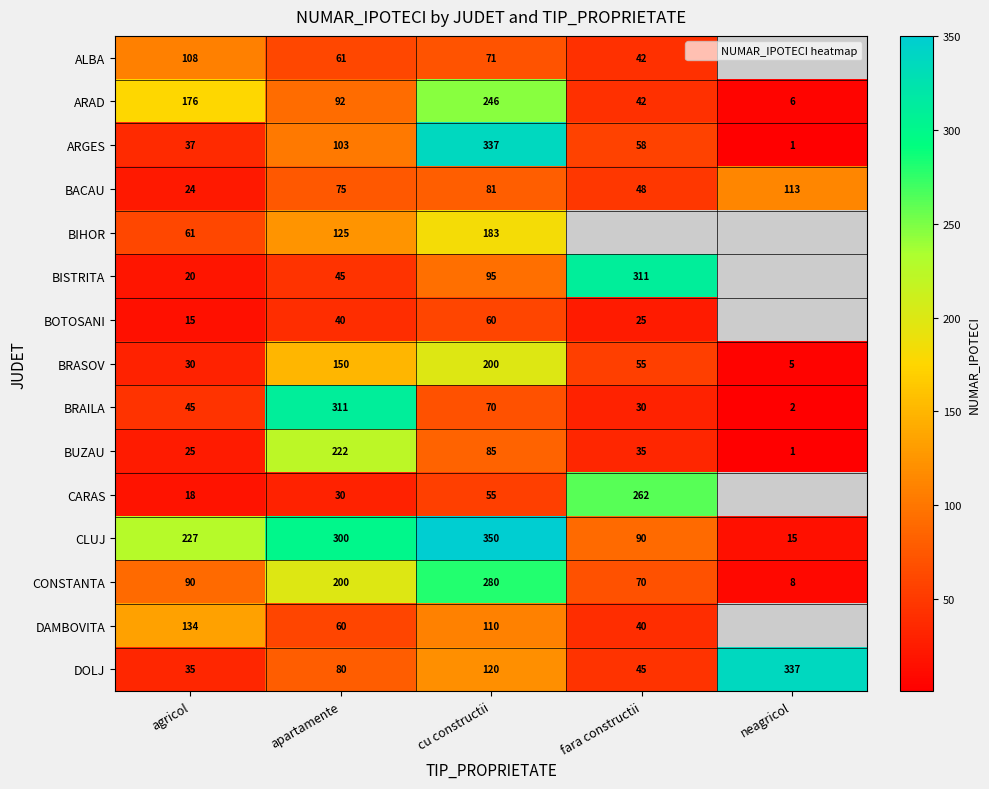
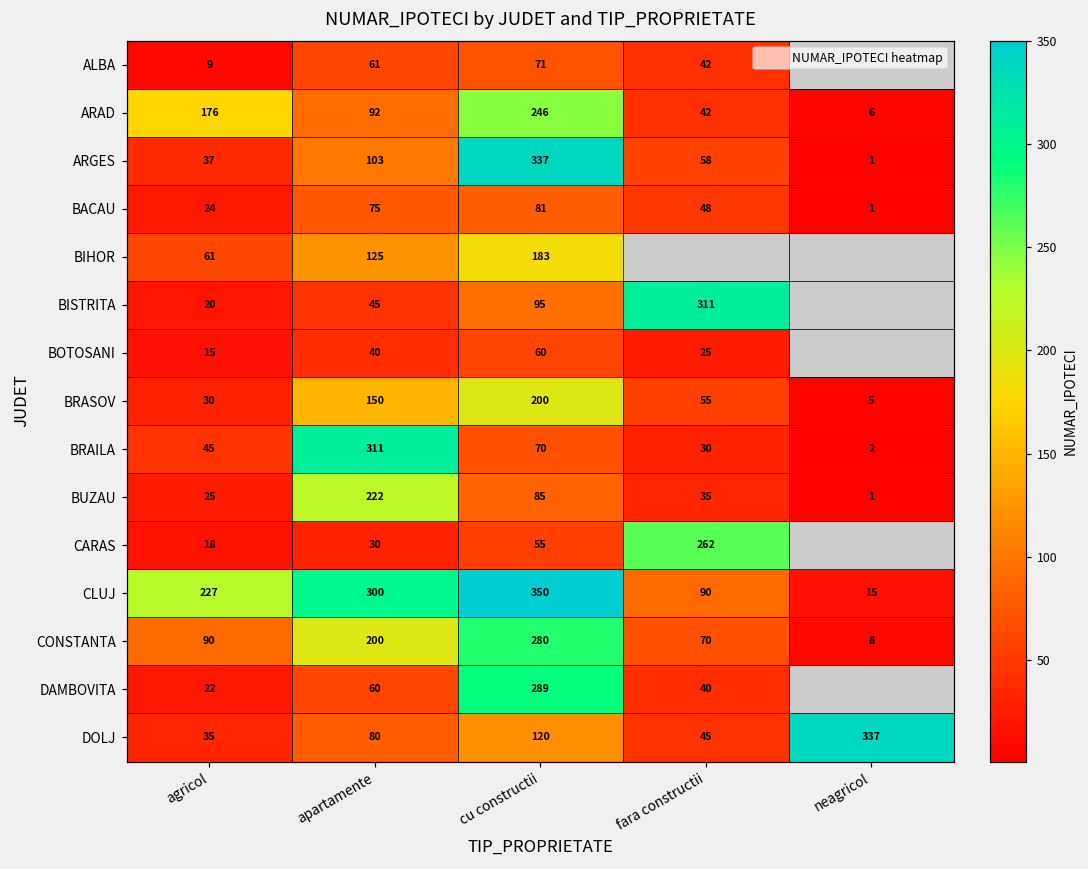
ALBA, agricol: 108 -> 9
BACAU, neagricol: 113 -> 1
DAMBOVITA, agricol: 134 -> 22
DAMBOVITA, cu constructii: 110 -> 289
